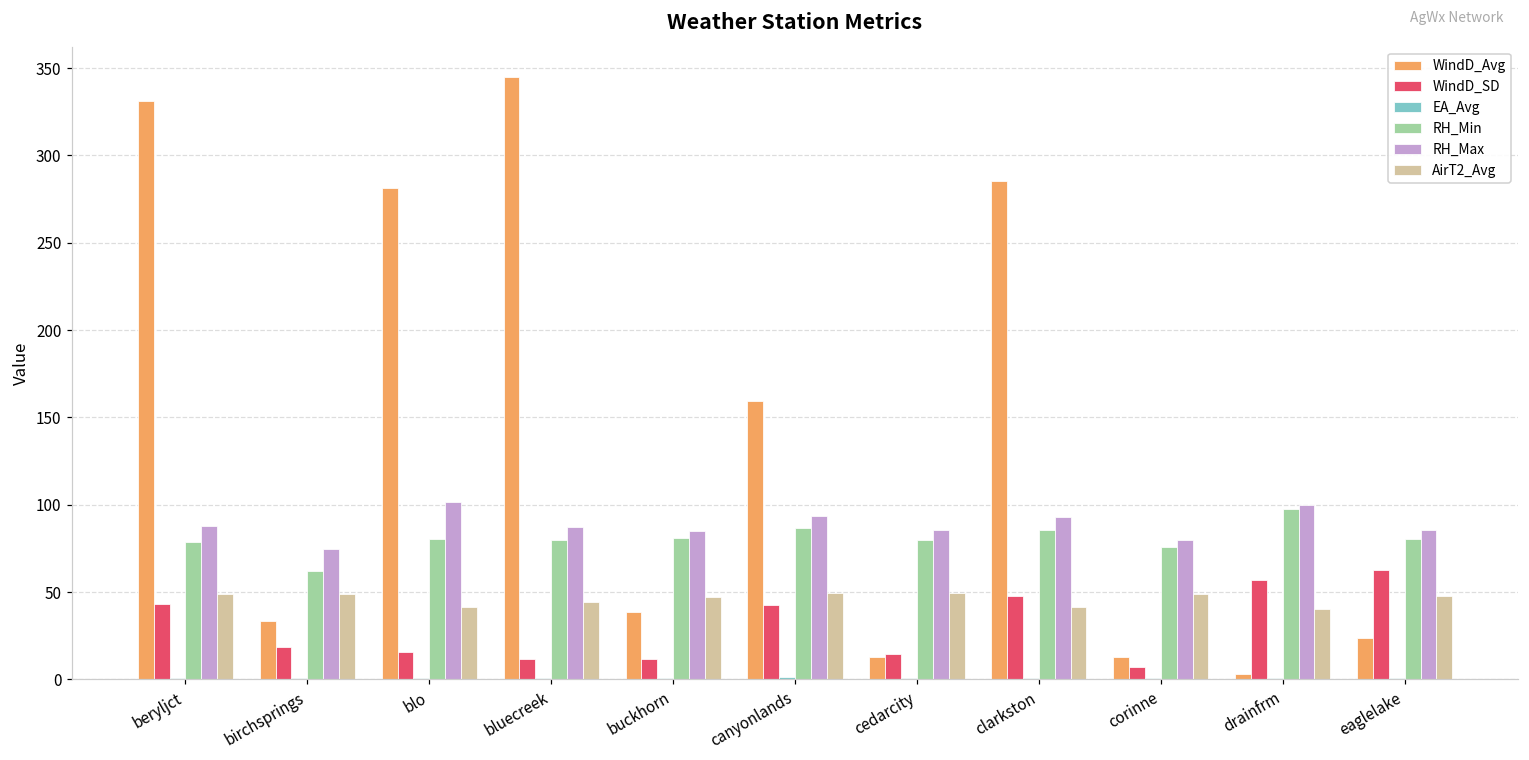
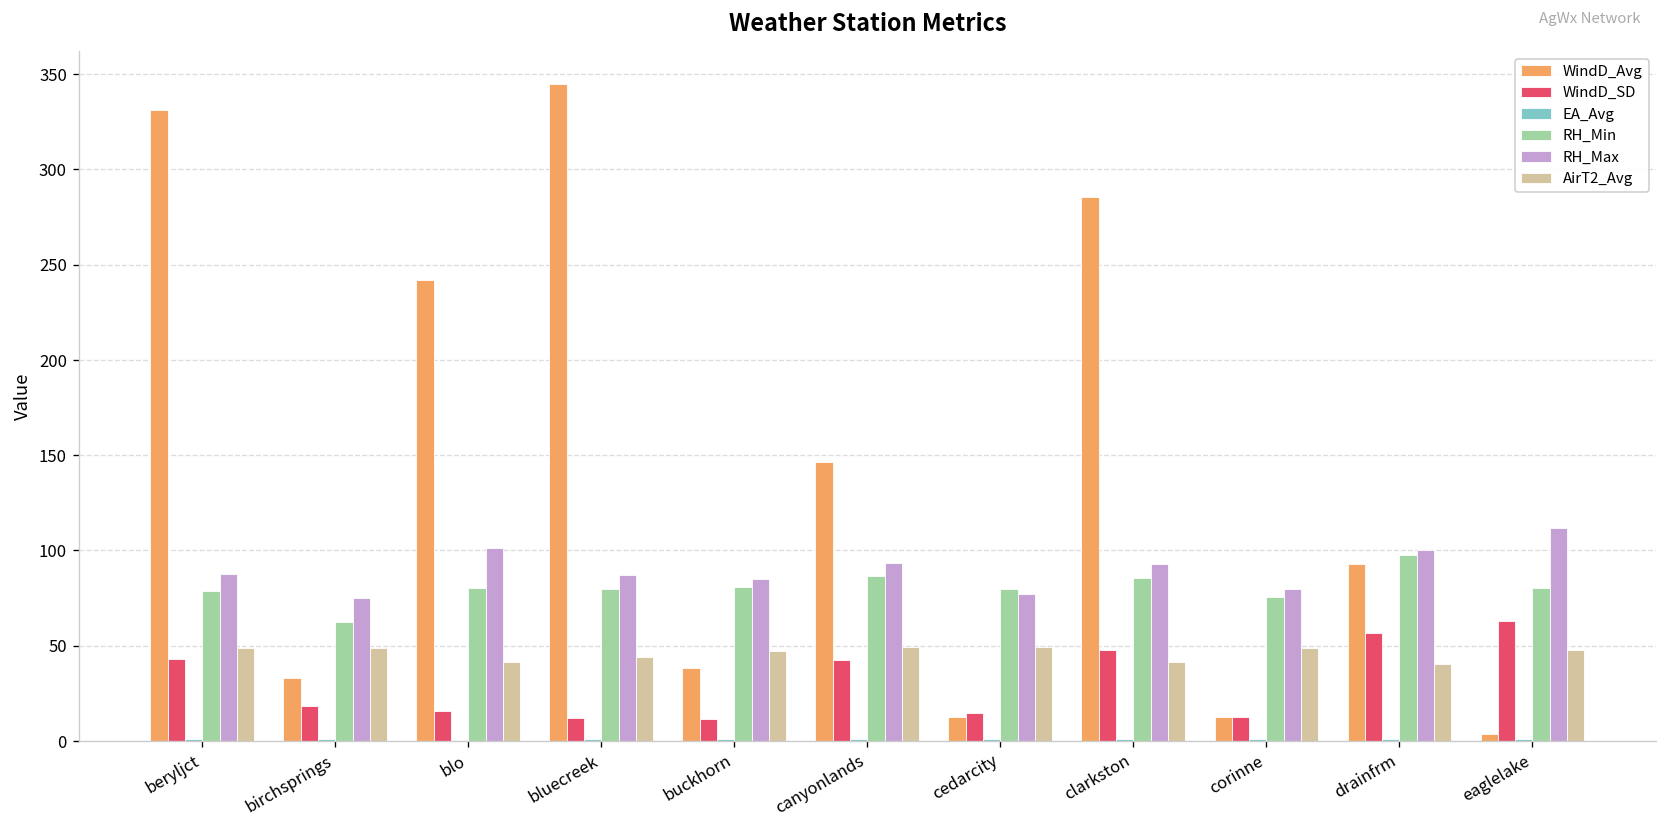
WindD_Avg, blo: 282 -> 242
WindD_Avg, canyonlands: 160 -> 146
RH_Max, cedarcity: 85 -> 77
WindD_SD, corinne: 7 -> 12
WindD_Avg, drainfrm: 3 -> 93
WindD_Avg, eaglelake: 24 -> 4
RH_Max, eaglelake: 85 -> 112
